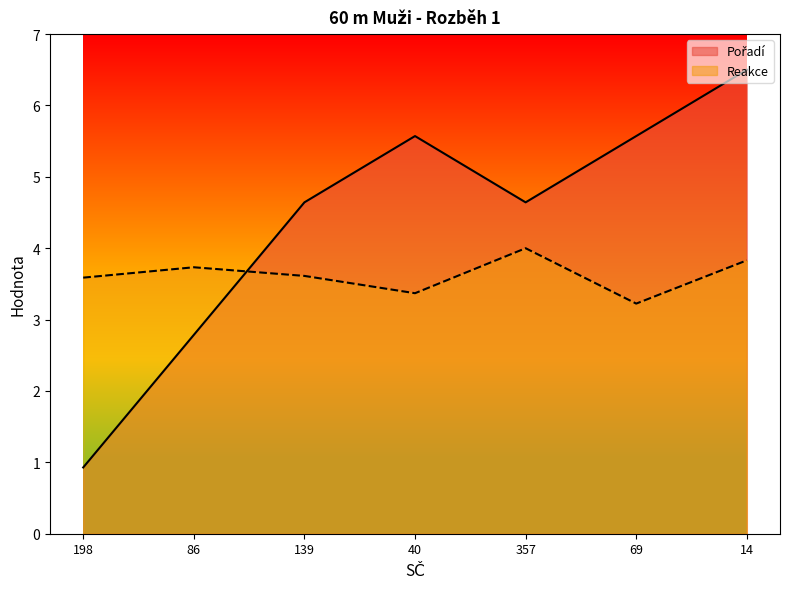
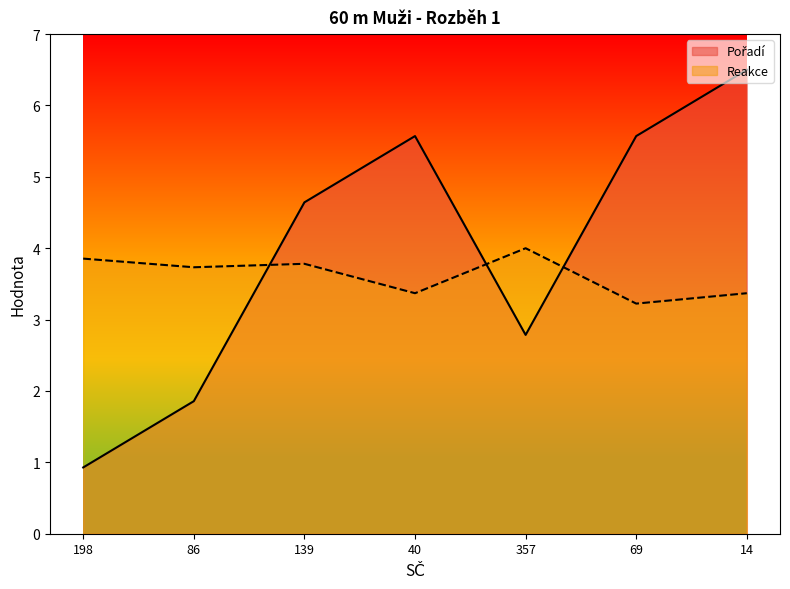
Reakce, 198: 3.6 -> 3.9
Pořadí, 86: 2.8 -> 1.9
Reakce, 139: 3.6 -> 3.8
Pořadí, 357: 4.6 -> 2.8
Reakce, 14: 3.8 -> 3.4
